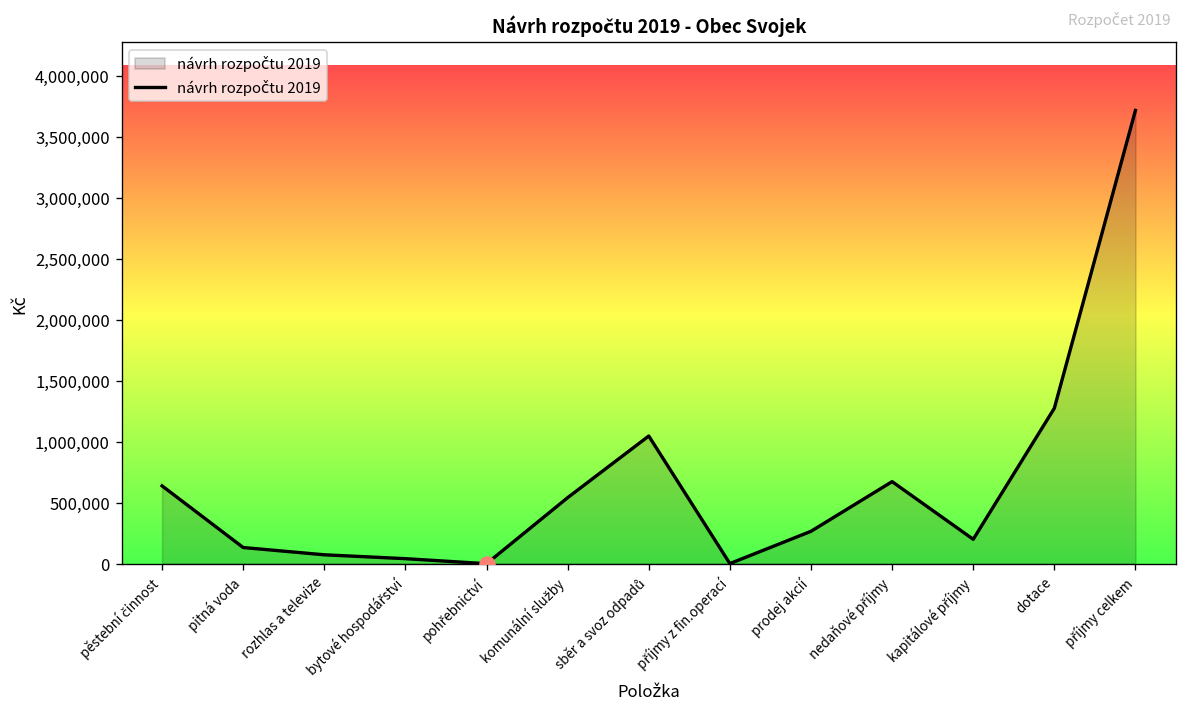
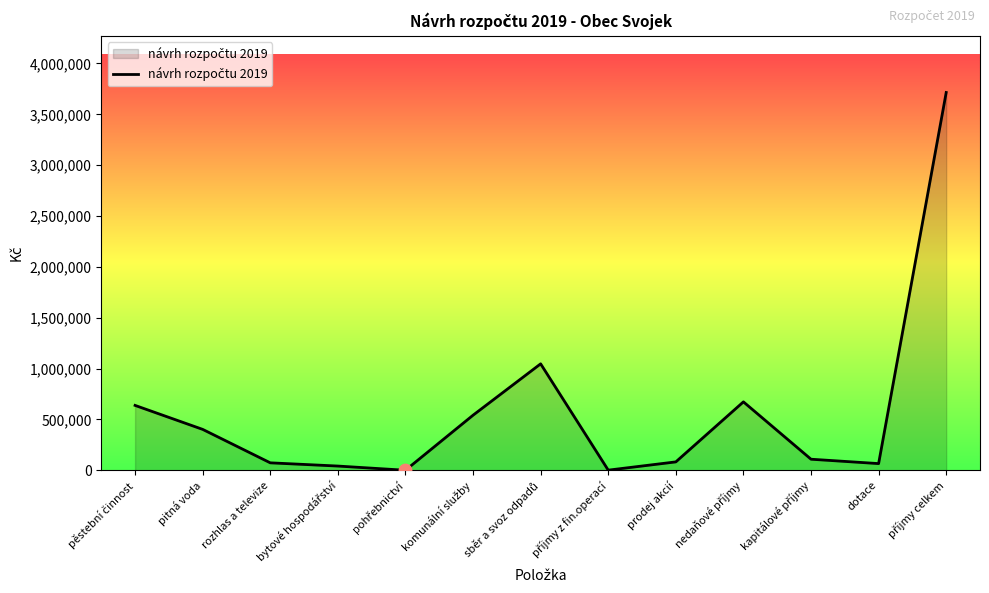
návrh rozpočtu 2019, pitná voda: 130,000 -> 400,000
návrh rozpočtu 2019, prodej akcií: 270,000 -> 80,000
návrh rozpočtu 2019, kapitálové příjmy: 200,000 -> 110,000
návrh rozpočtu 2019, dotace: 1,270,000 -> 70,000
